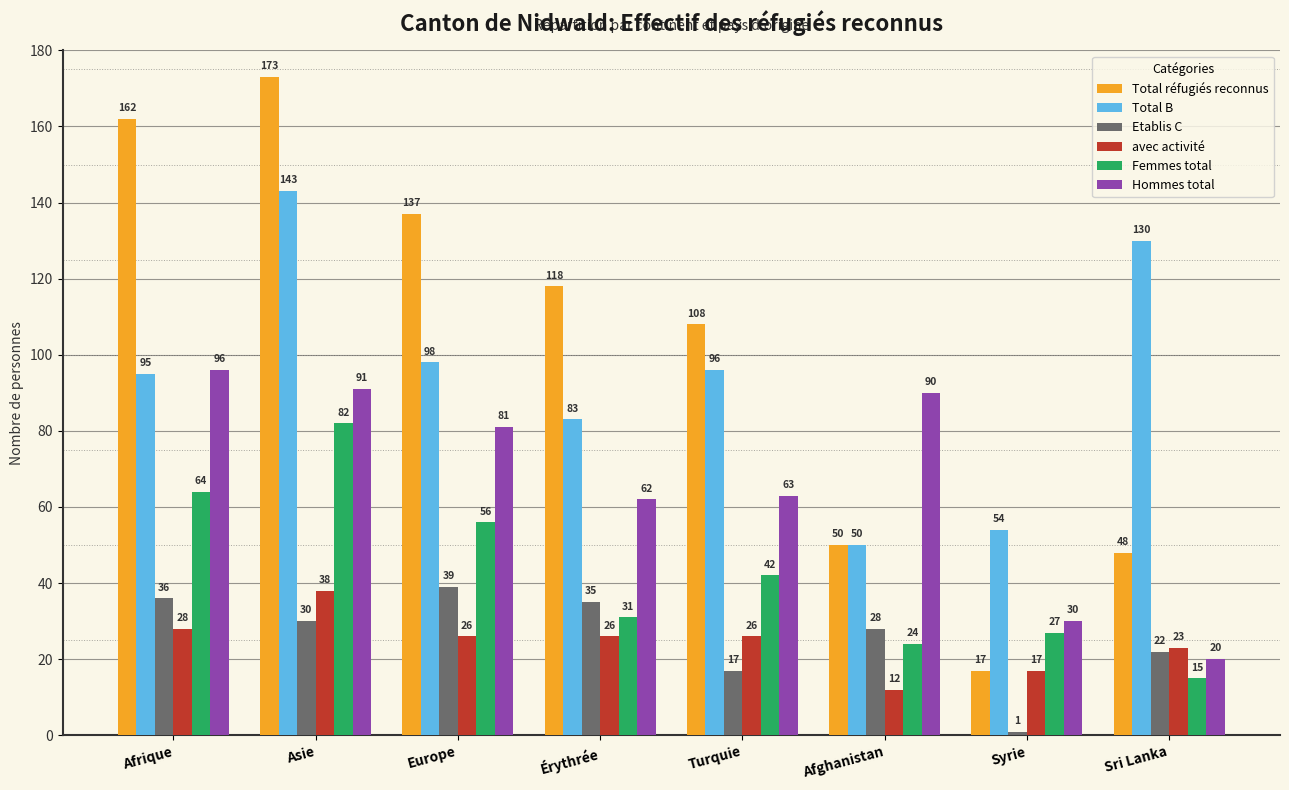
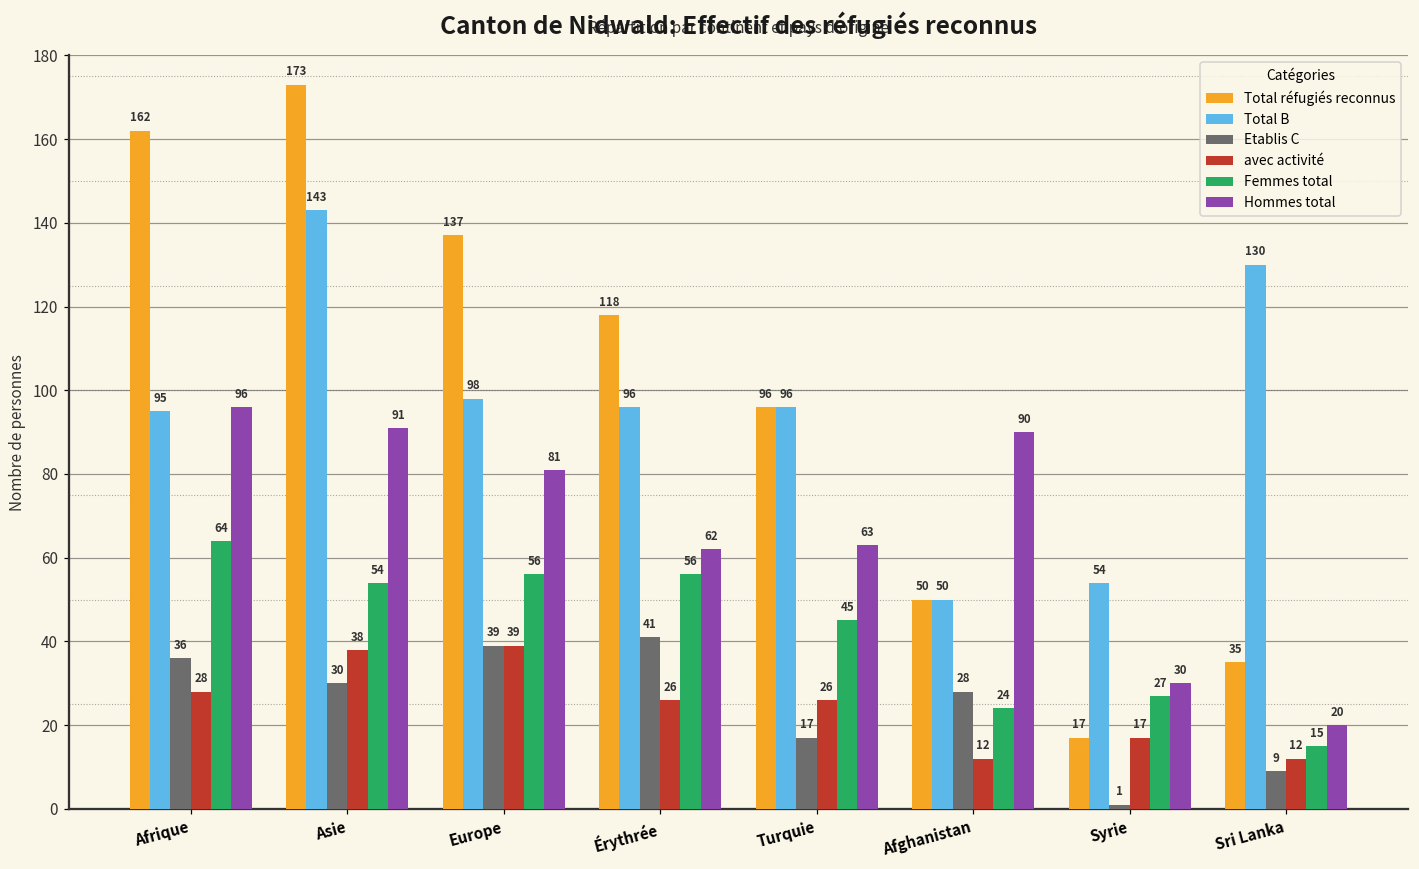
Femmes total, Asie: 82 -> 54
avec activité, Europe: 26 -> 39
Total B, Érythrée: 83 -> 96
Etablis C, Érythrée: 35 -> 41
Femmes total, Érythrée: 31 -> 56
Total réfugiés reconnus, Turquie: 108 -> 96
Femmes total, Turquie: 42 -> 45
Total réfugiés reconnus, Sri Lanka: 48 -> 35
Etablis C, Sri Lanka: 22 -> 9
avec activité, Sri Lanka: 23 -> 12
